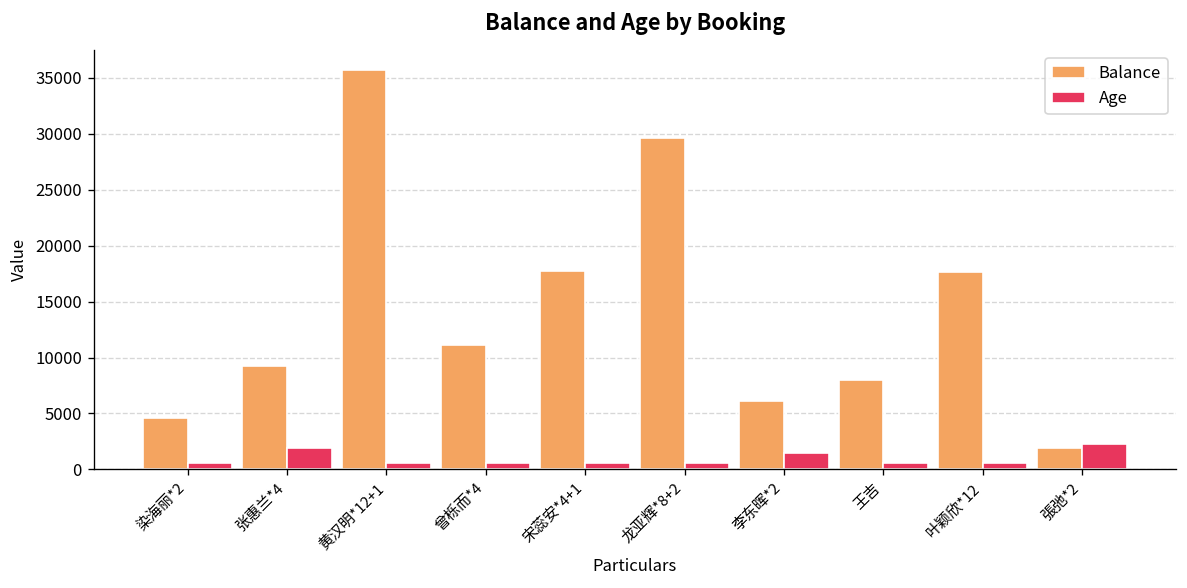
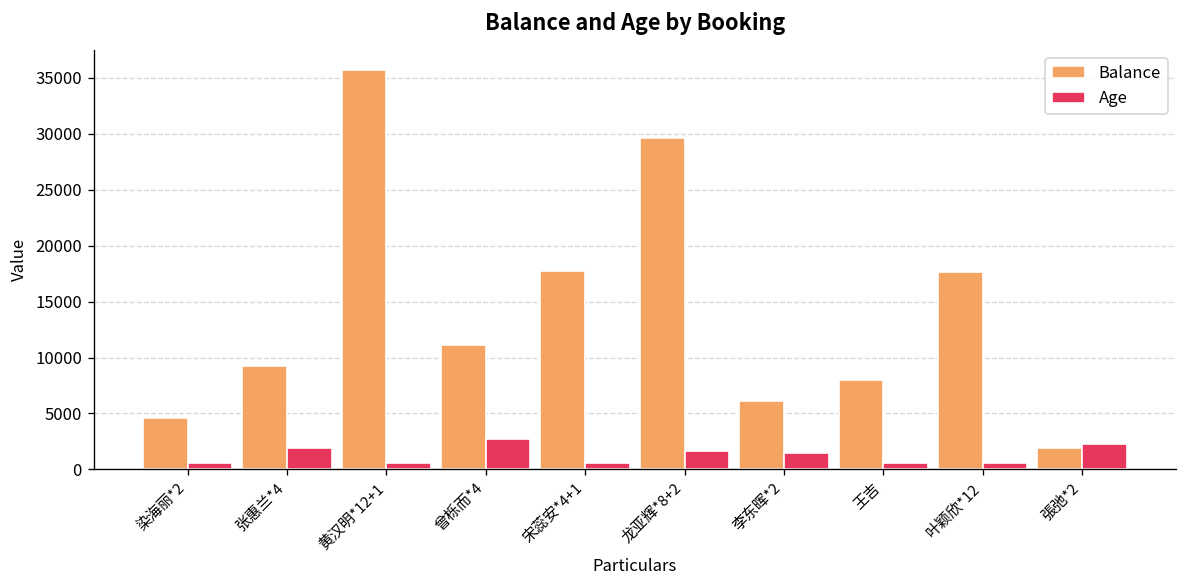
Age, 曾栎而*4: 1000 -> 3000
Age, 龙亚辉*8+2: 1000 -> 2000
